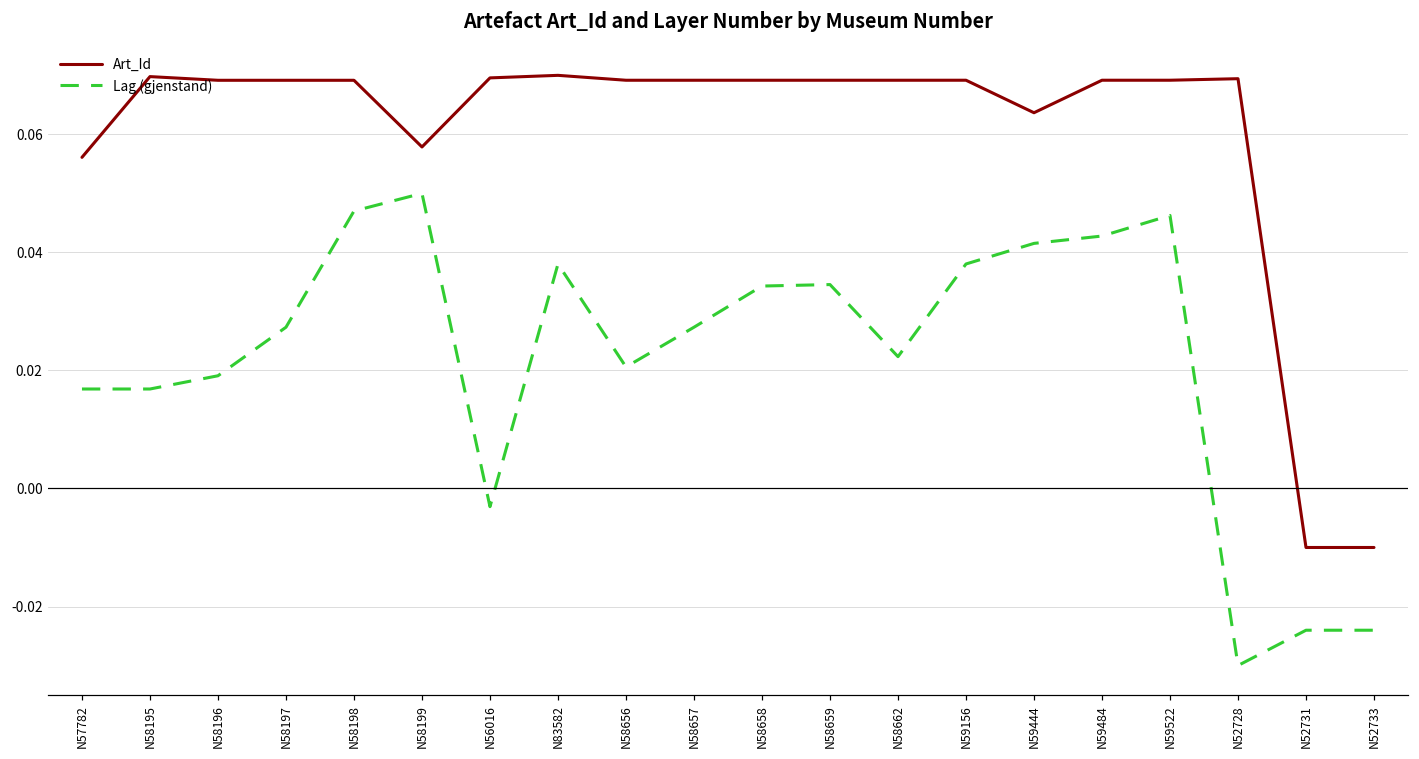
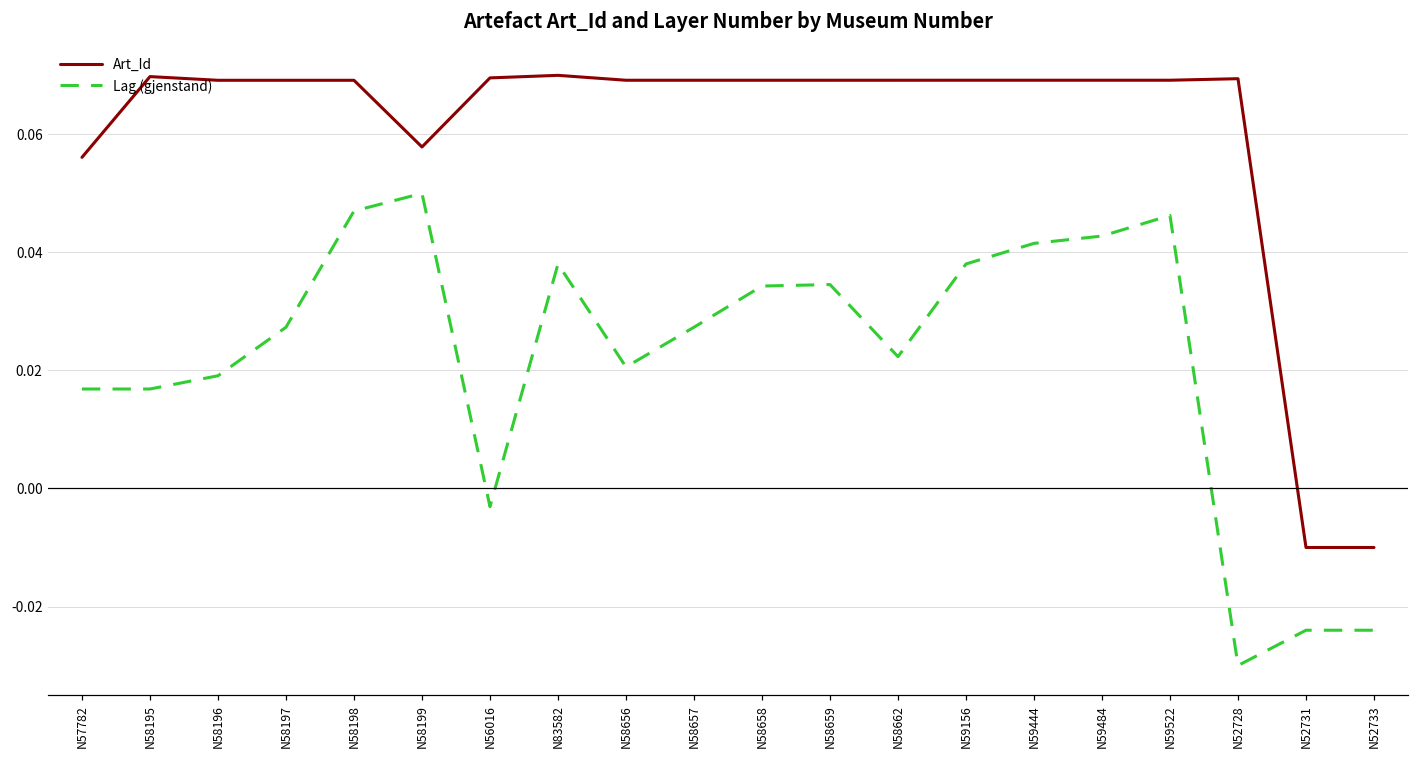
Art_Id, N59444: 0.064 -> 0.069
